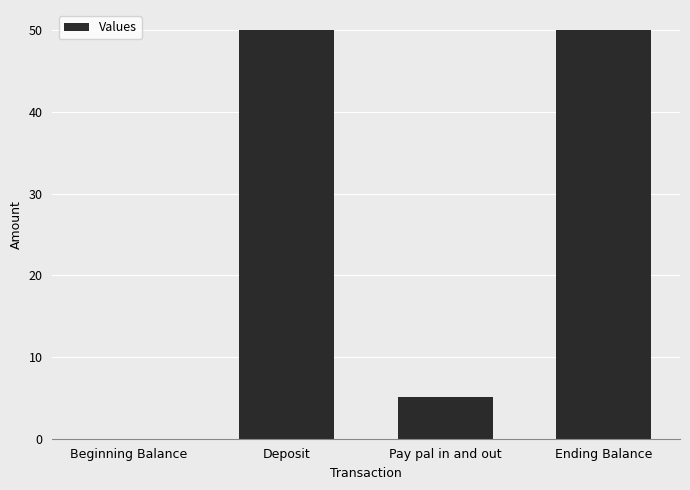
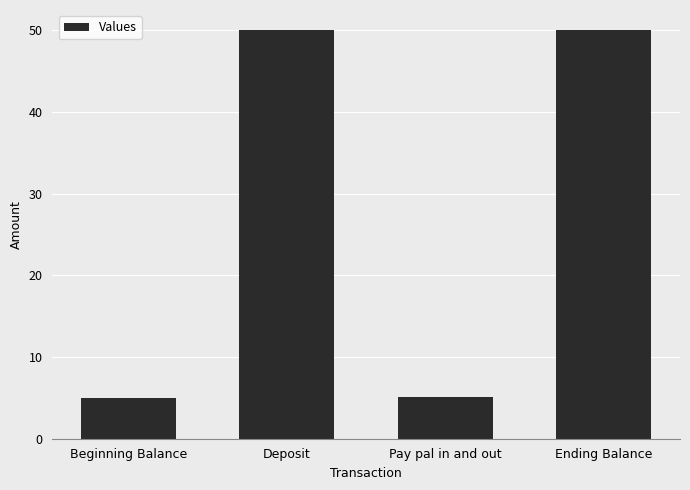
Beginning Balance: 0 -> 5
